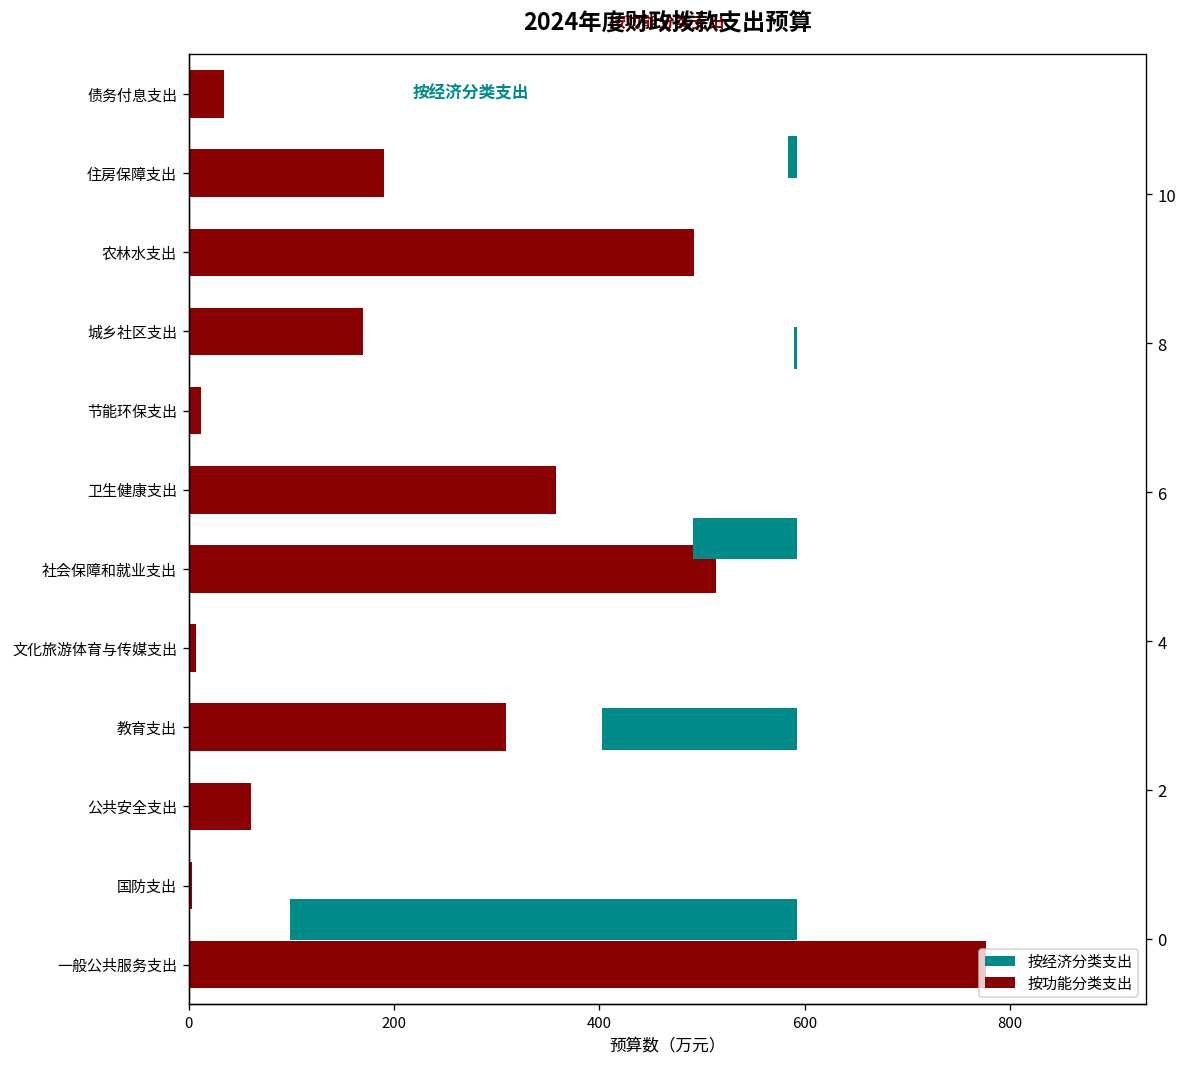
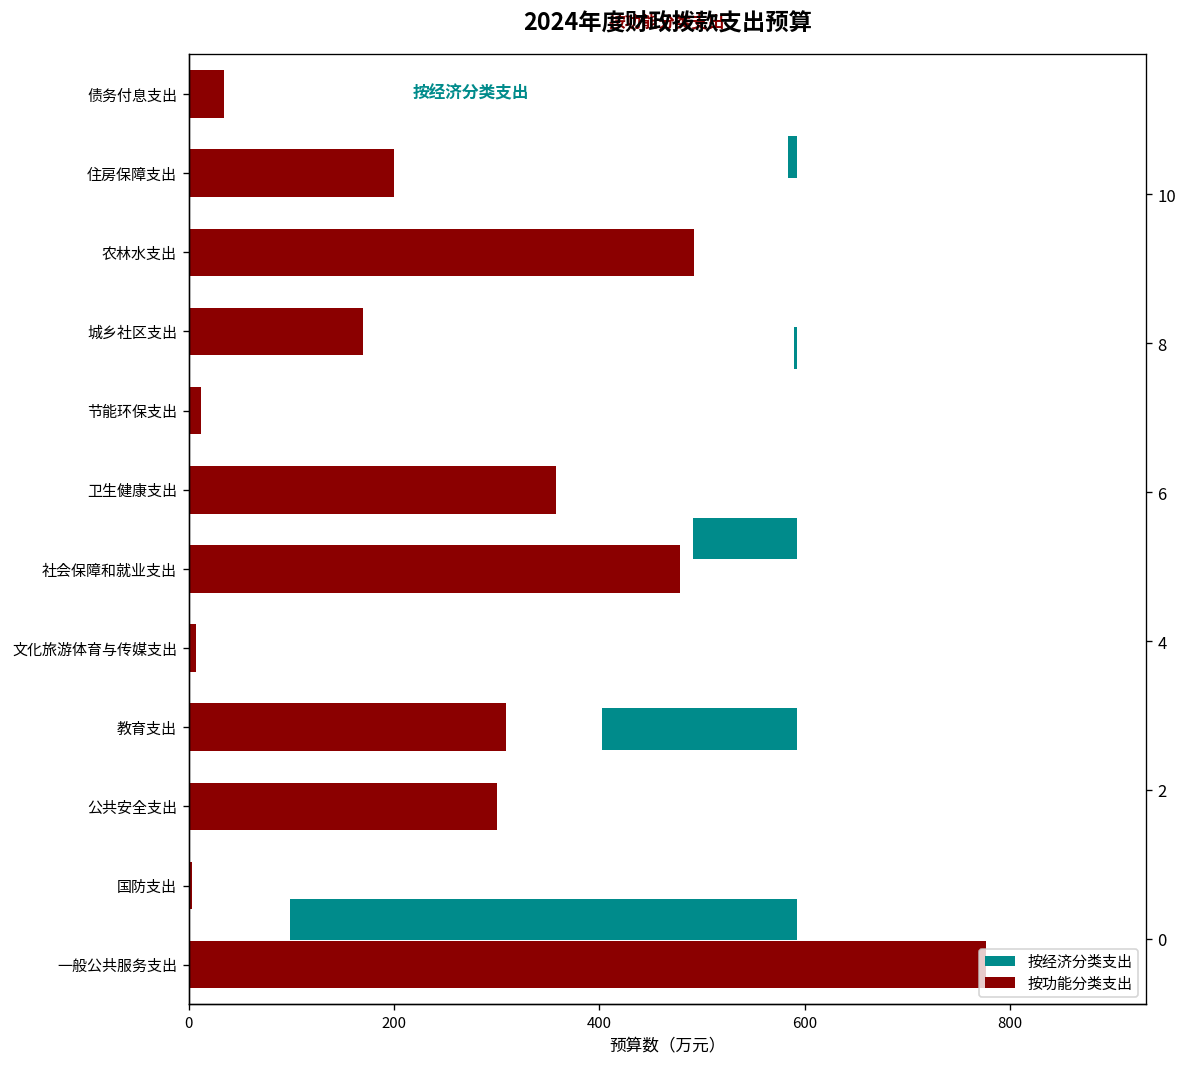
2024年度财政拨款支出预算, 10: 190 -> 200
2024年度财政拨款支出预算, 社会保障和就业支出: 510 -> 480
2024年度财政拨款支出预算, 2: 60 -> 300
